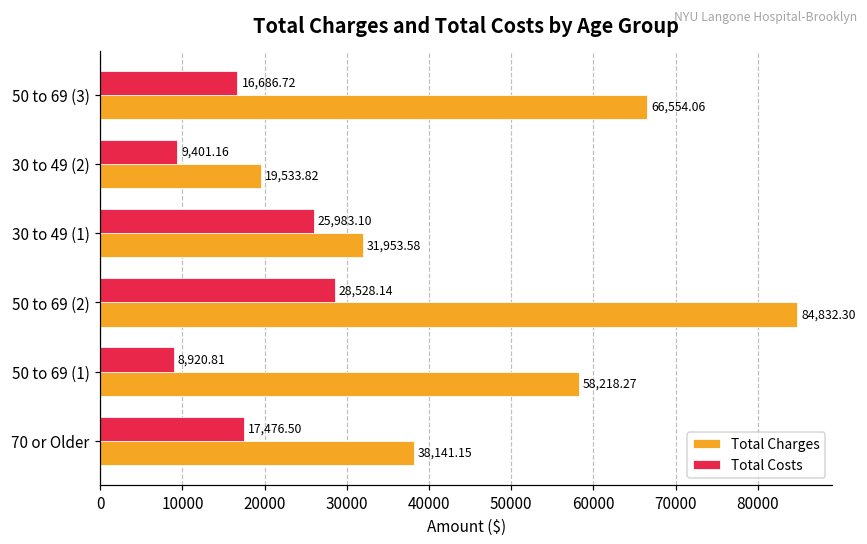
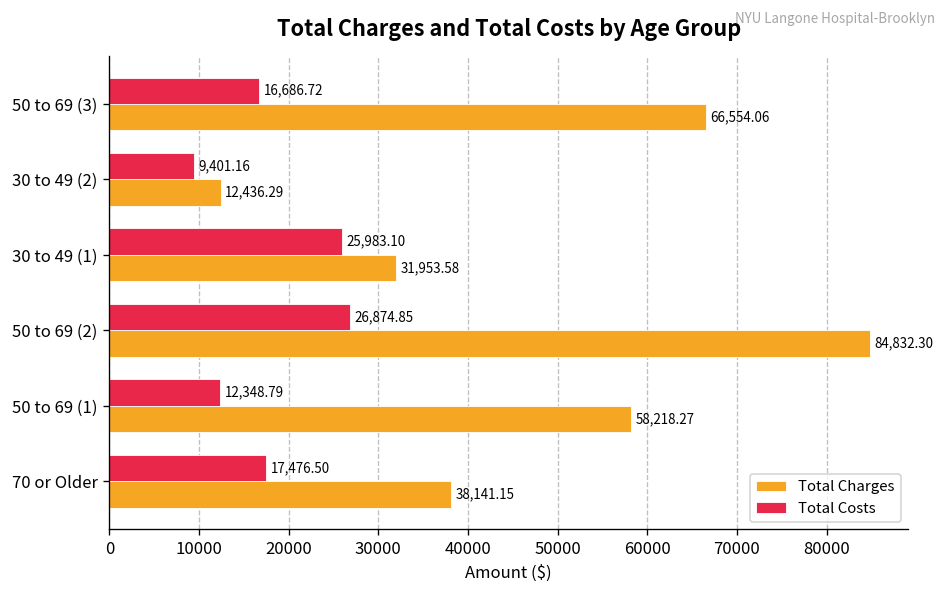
Total Charges, 30 to 49 (2): 19,533.82 -> 12,436.29
Total Costs, 50 to 69 (2): 28,528.14 -> 26,874.85
Total Costs, 50 to 69 (1): 8,920.81 -> 12,348.79
